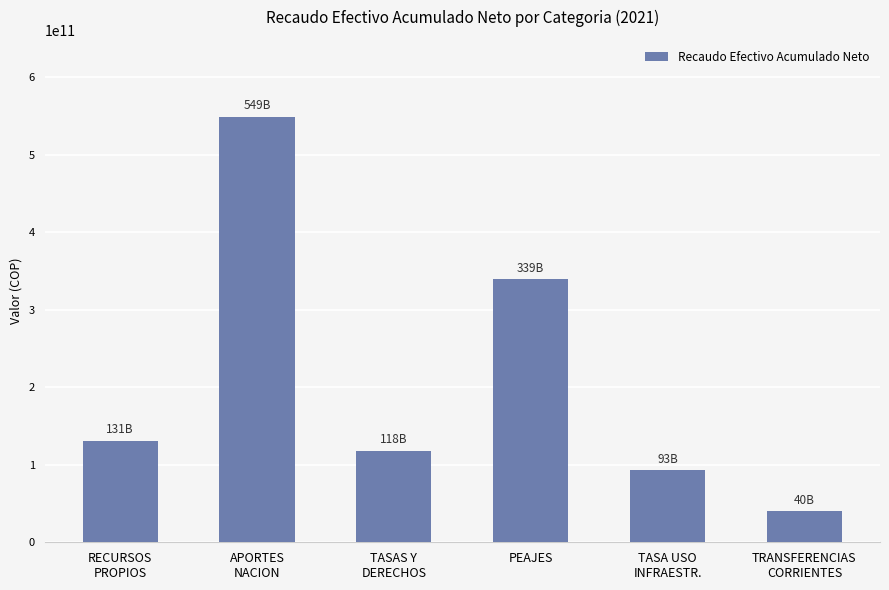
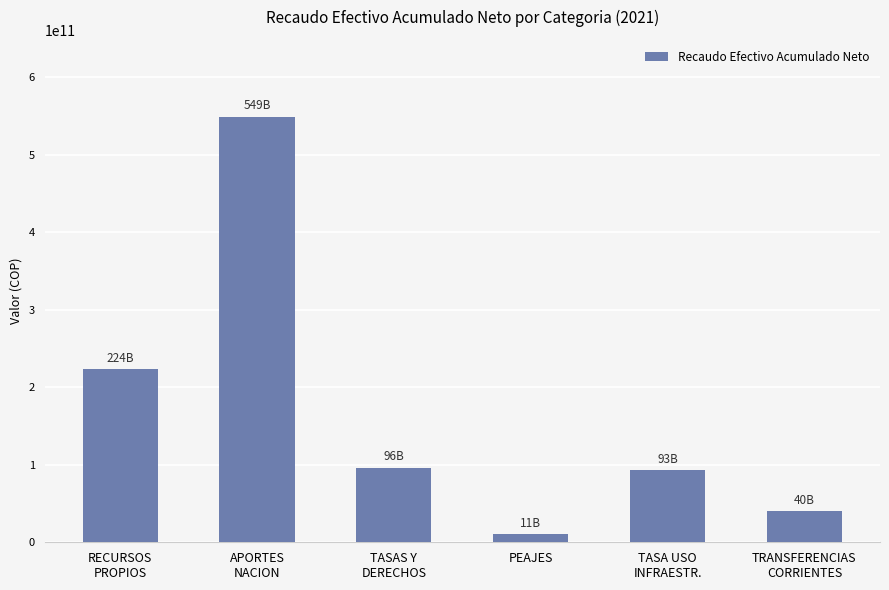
RECURSOS PROPIOS: 131B -> 224B
TASAS Y DERECHOS: 118B -> 96B
PEAJES: 339B -> 11B
